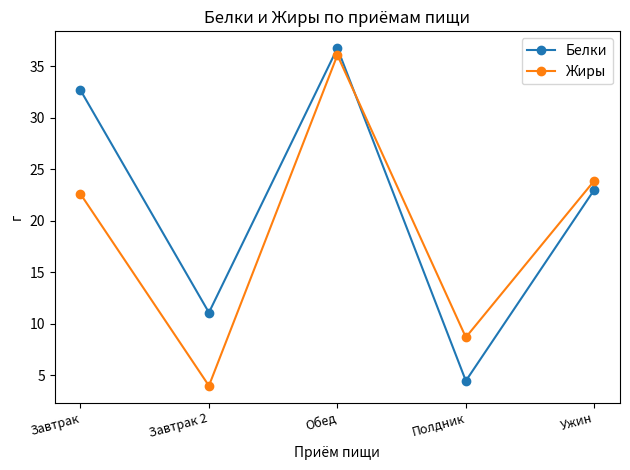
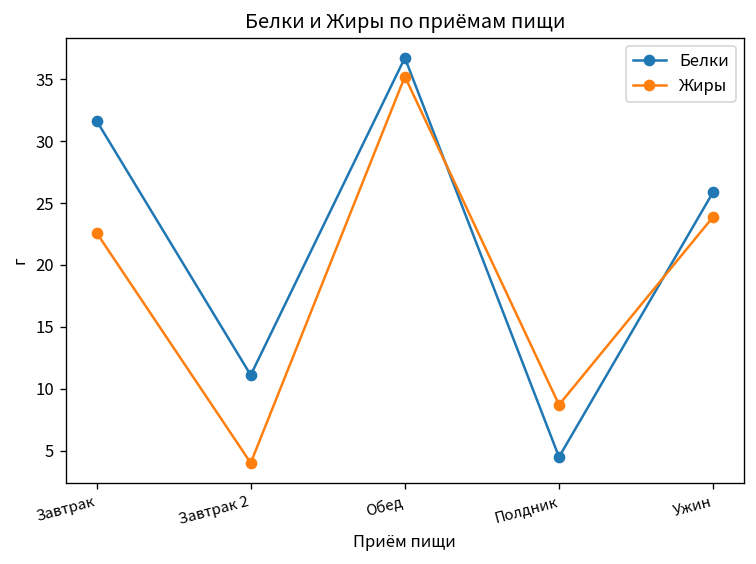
Белки, Завтрак: 32.7 -> 31.7
Жиры, Обед: 36.1 -> 35.2
Белки, Ужин: 23.0 -> 25.9
